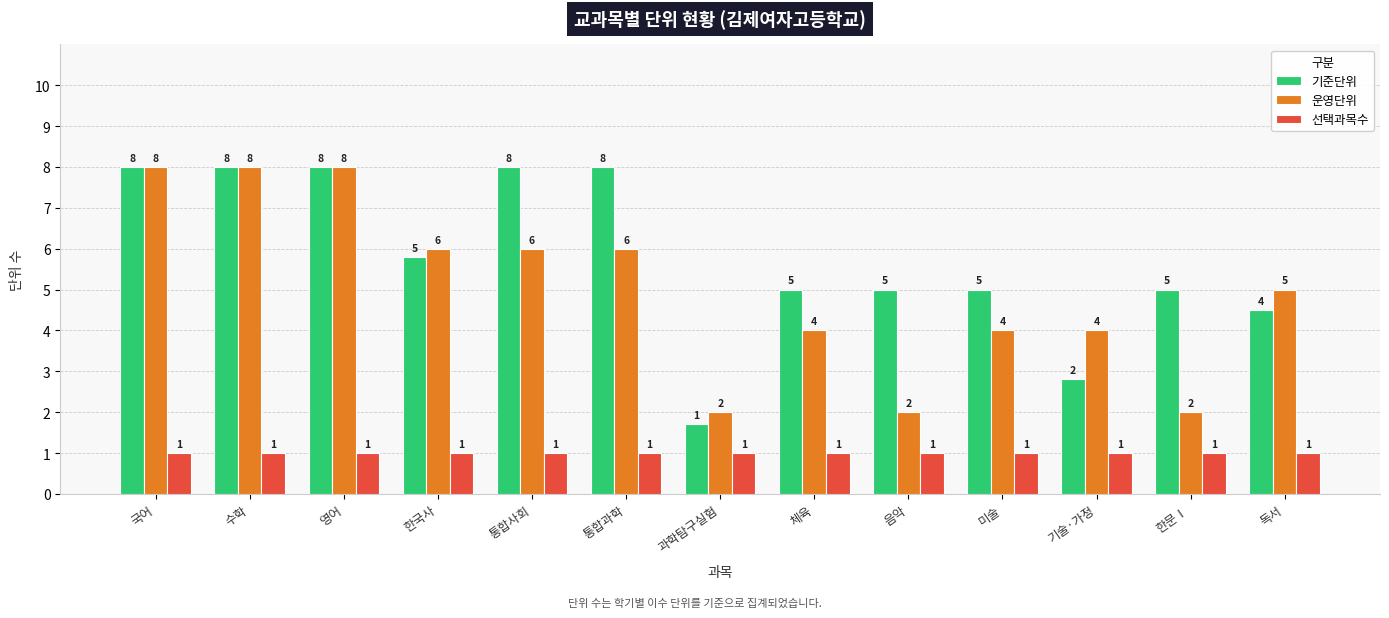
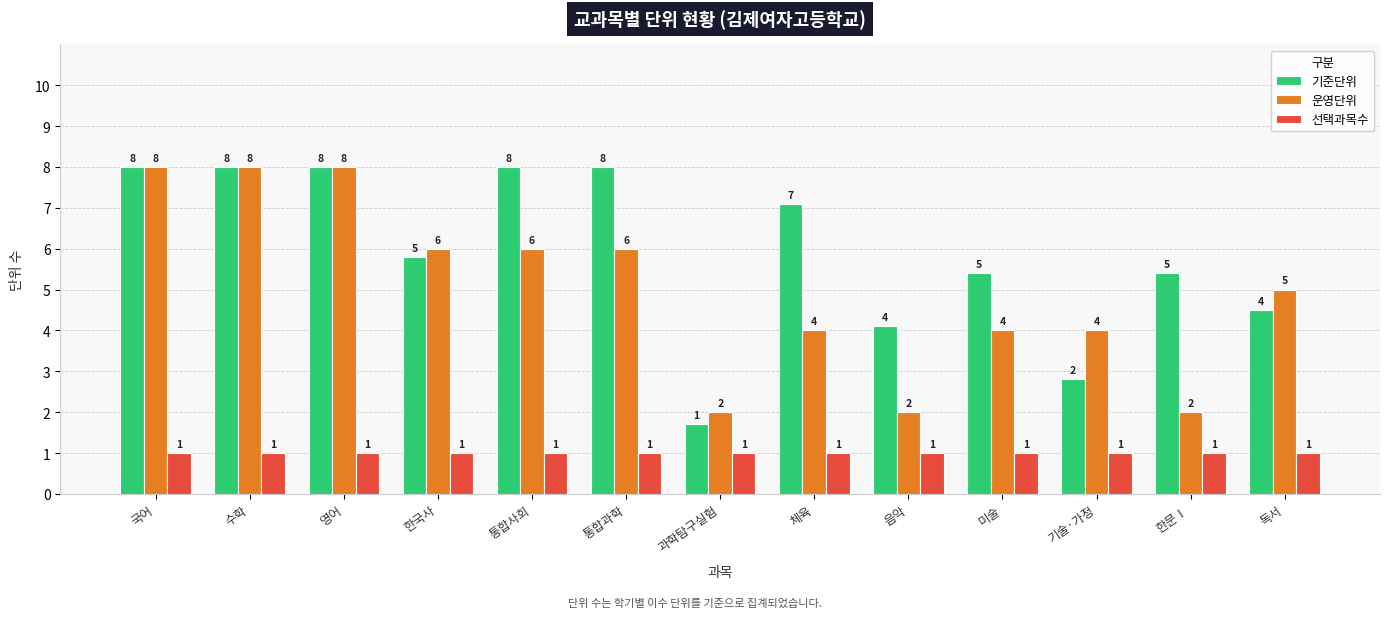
기준단위, 체육: 5 -> 7
기준단위, 음악: 5 -> 4
기준단위, 미술: 5.0 -> 5.4
기준단위, 한문Ⅰ: 5.0 -> 5.4
